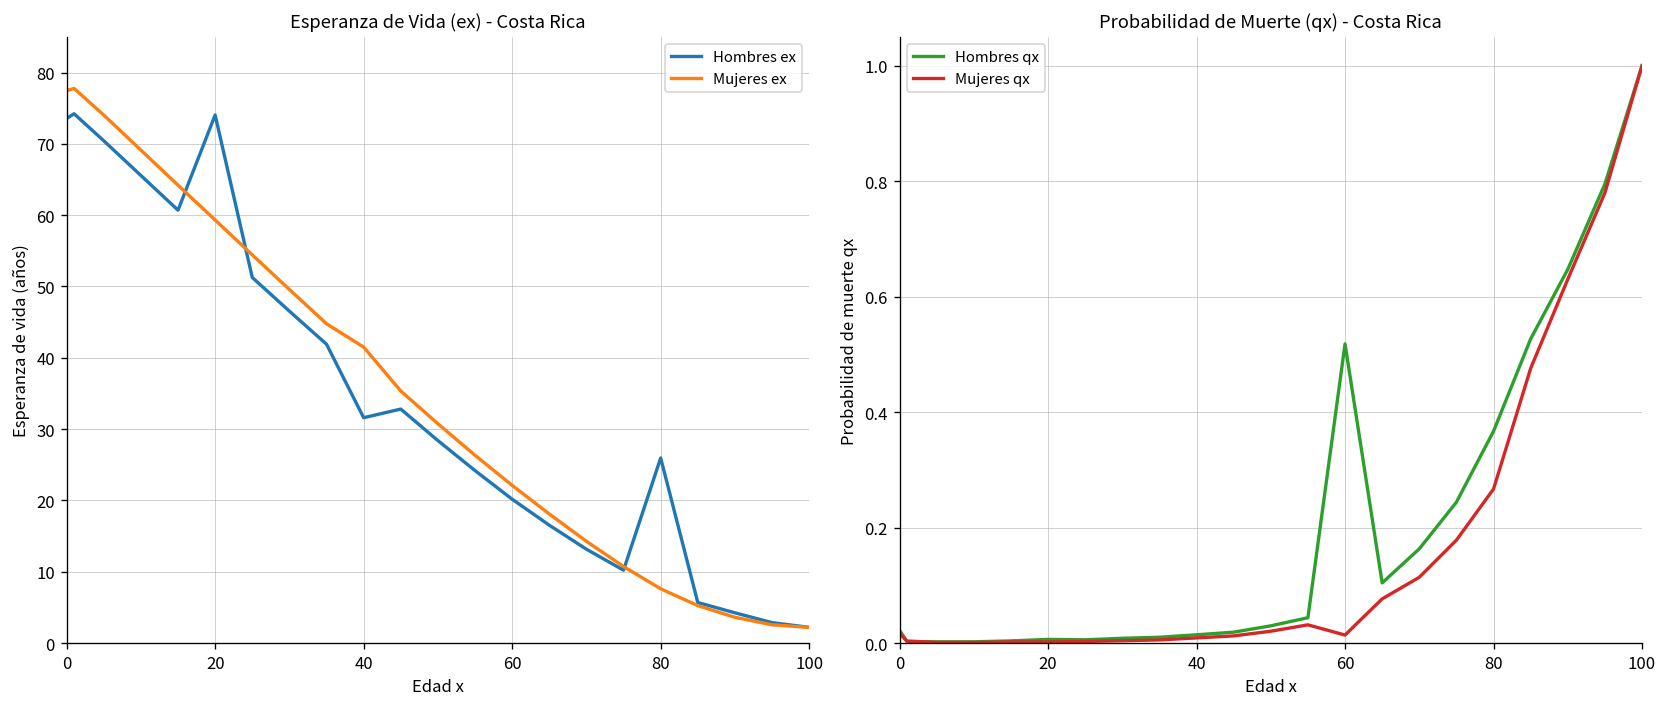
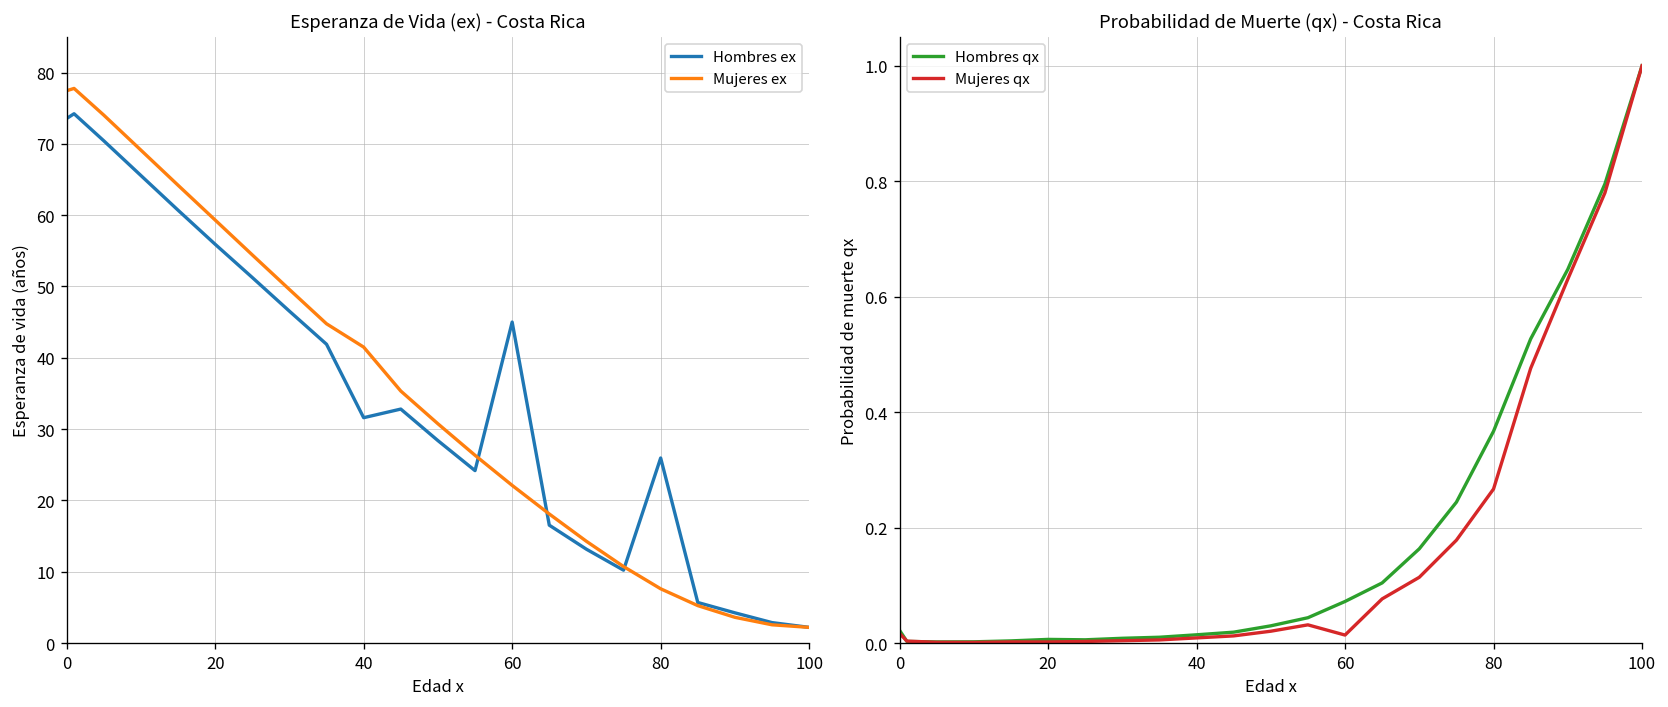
Esperanza de Vida (ex) - Costa Rica, Hombres ex, 20: 74 -> 56
Esperanza de Vida (ex) - Costa Rica, Hombres ex, 60: 20 -> 45
Probabilidad de Muerte (qx) - Costa Rica, Hombres qx, 60: 0.52 -> 0.07
